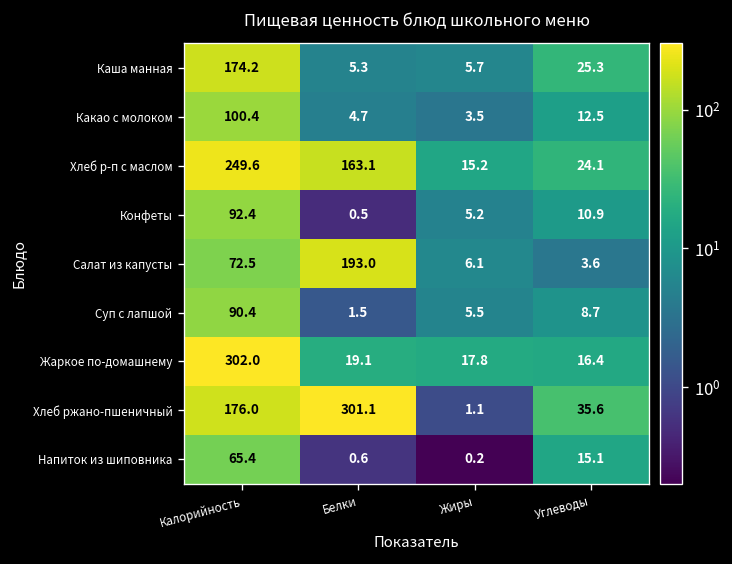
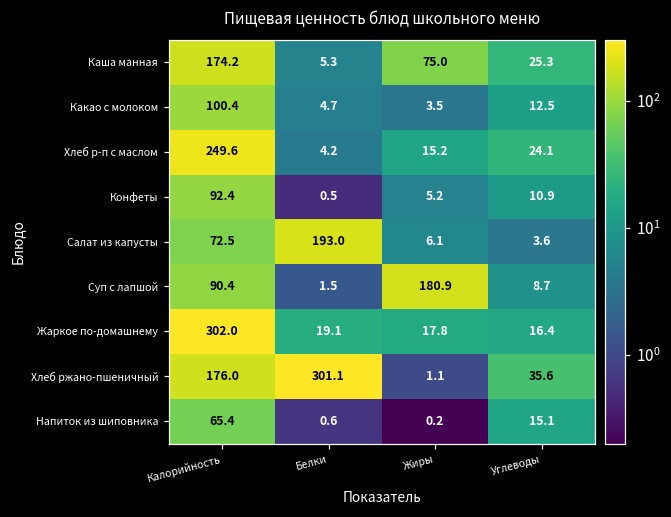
Каша манная, Жиры: 5.7 -> 75.0
Хлеб р-п с маслом, Белки: 163.1 -> 4.2
Суп с лапшой, Жиры: 5.5 -> 180.9
